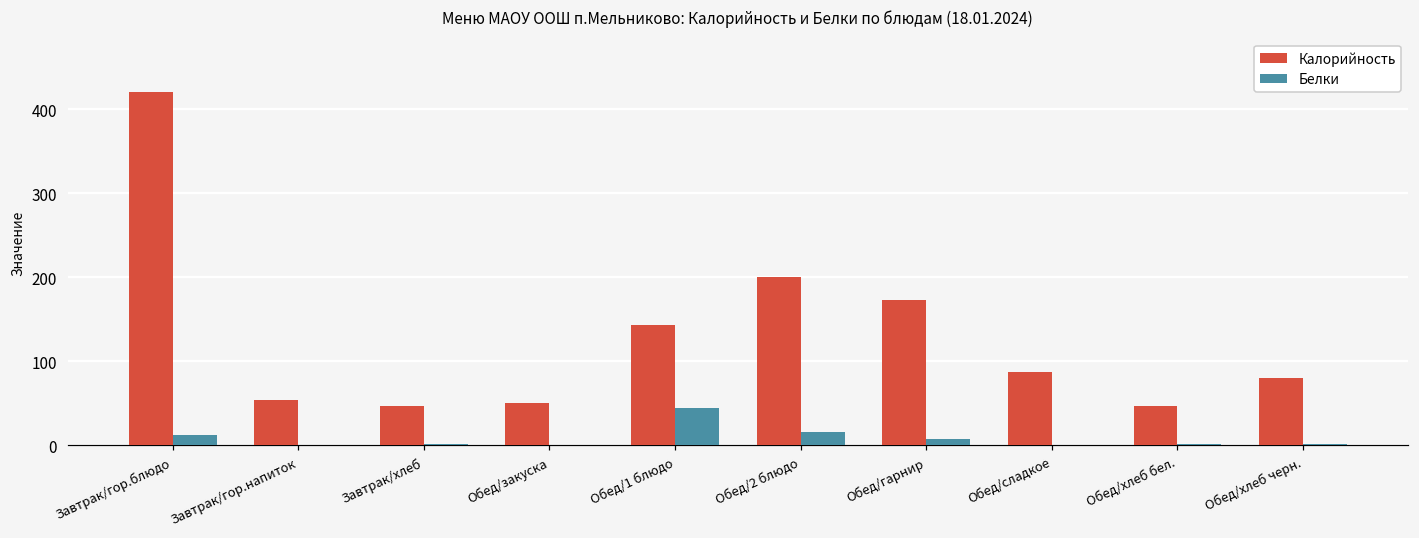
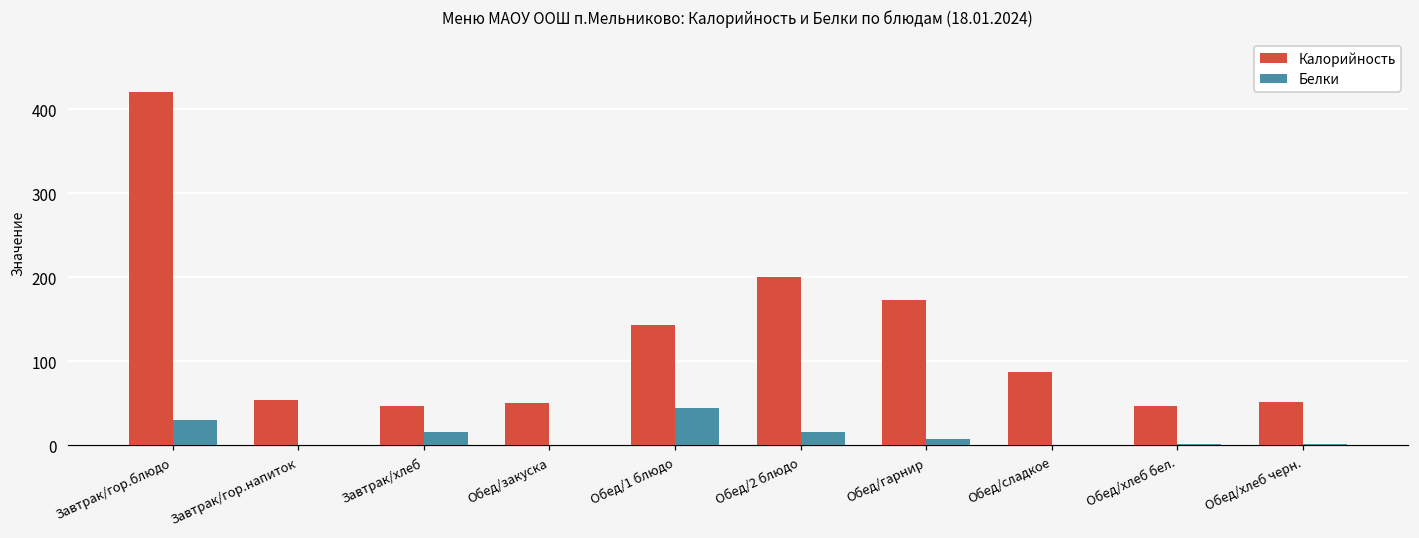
Белки, Завтрак/гор.блюдо: 10 -> 30
Белки, Завтрак/хлеб: 0 -> 20
Калорийность, Обед/хлеб черн.: 80 -> 50
